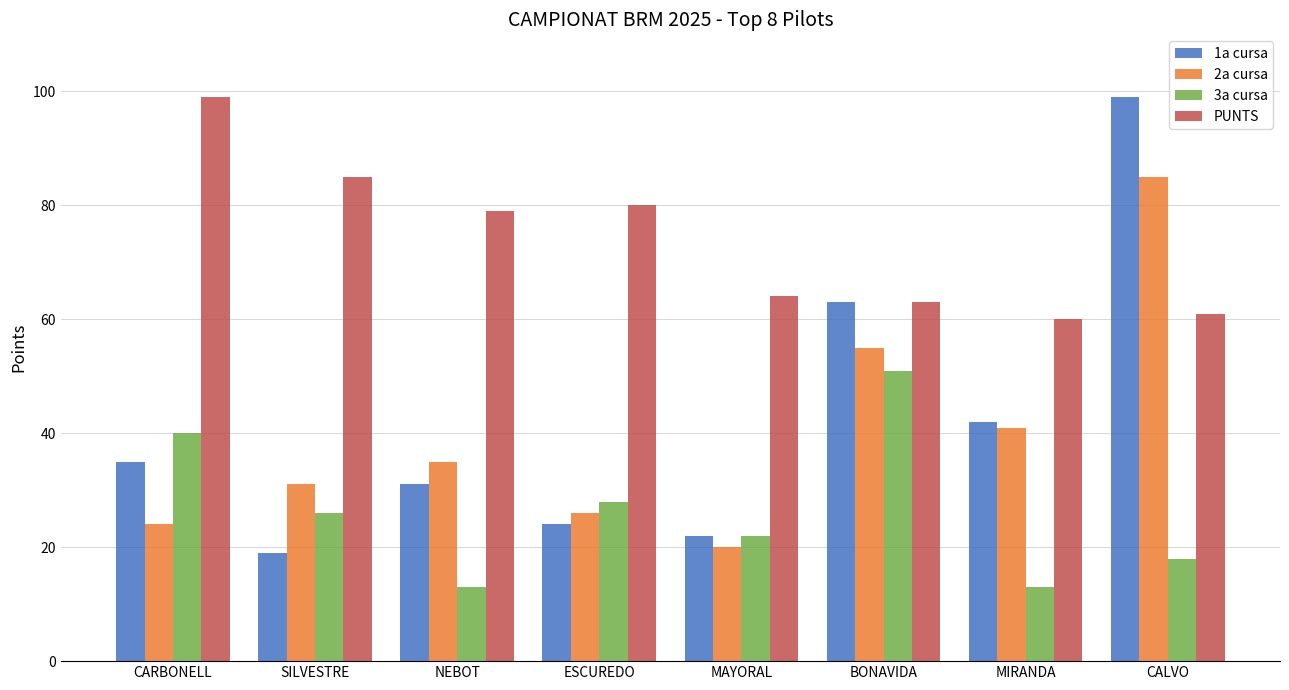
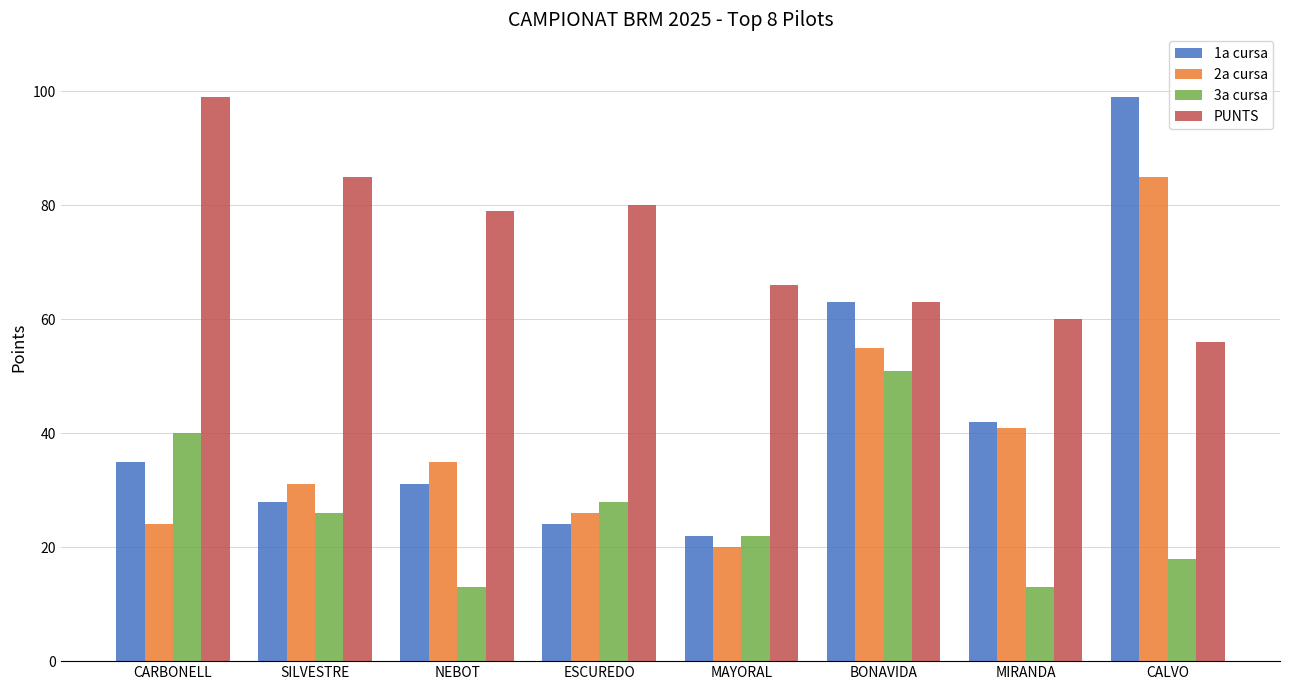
1a cursa, SILVESTRE: 19 -> 28
PUNTS, MAYORAL: 64 -> 66
PUNTS, CALVO: 61 -> 56
